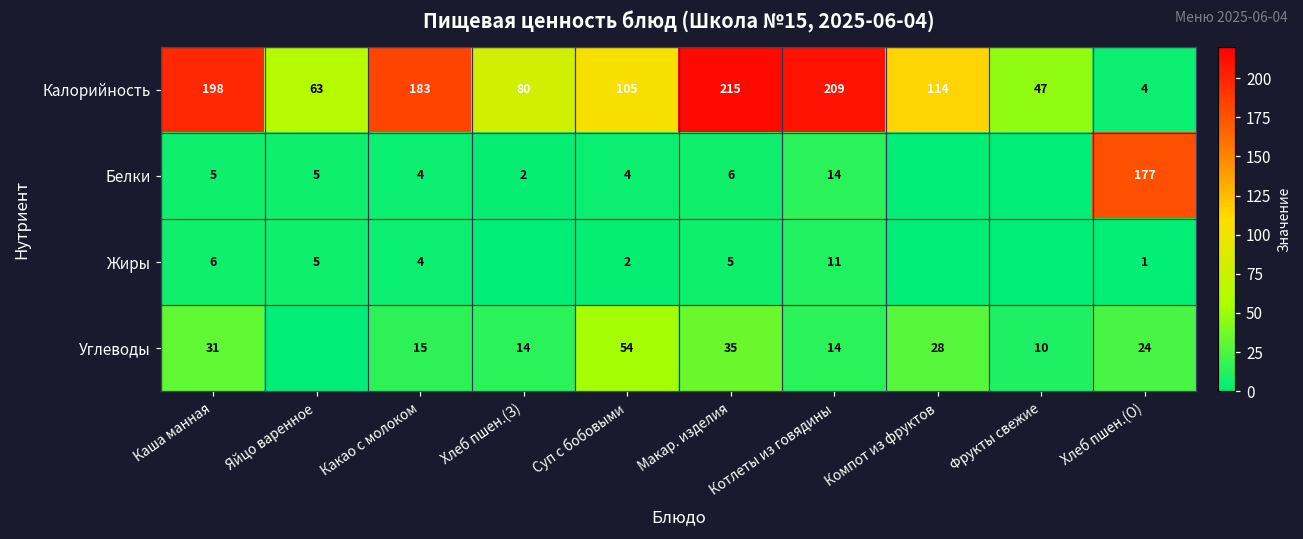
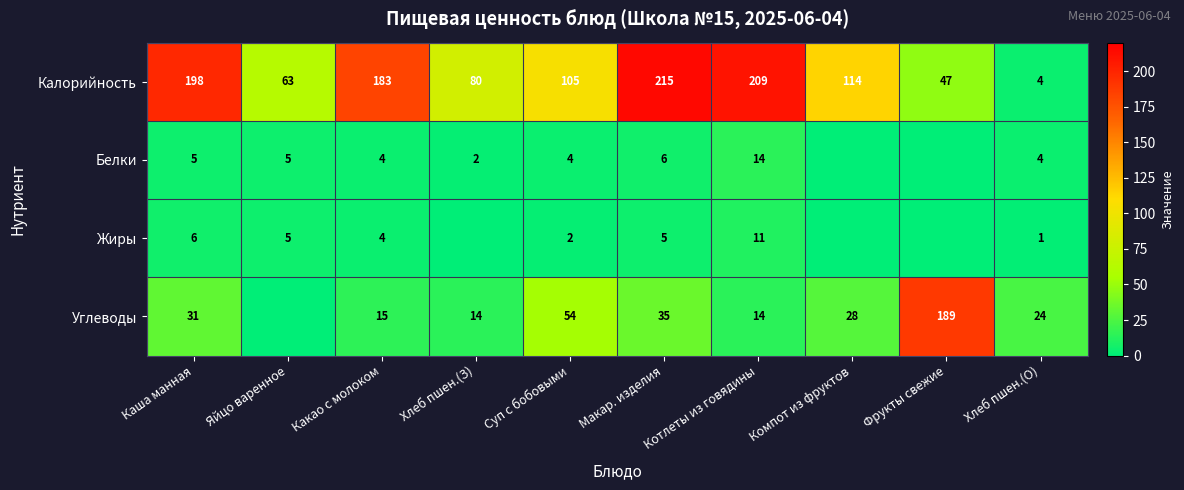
Белки, Хлеб пшен.(О): 177 -> 4
Углеводы, Фрукты свежие: 10 -> 189
